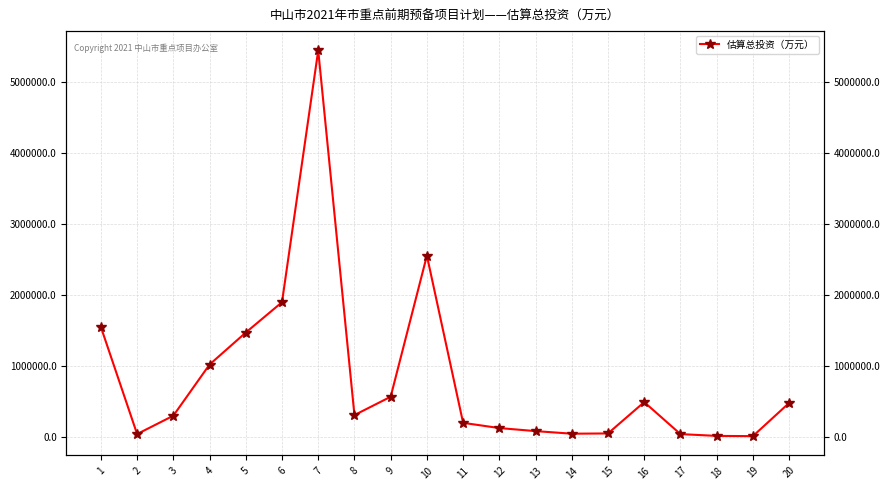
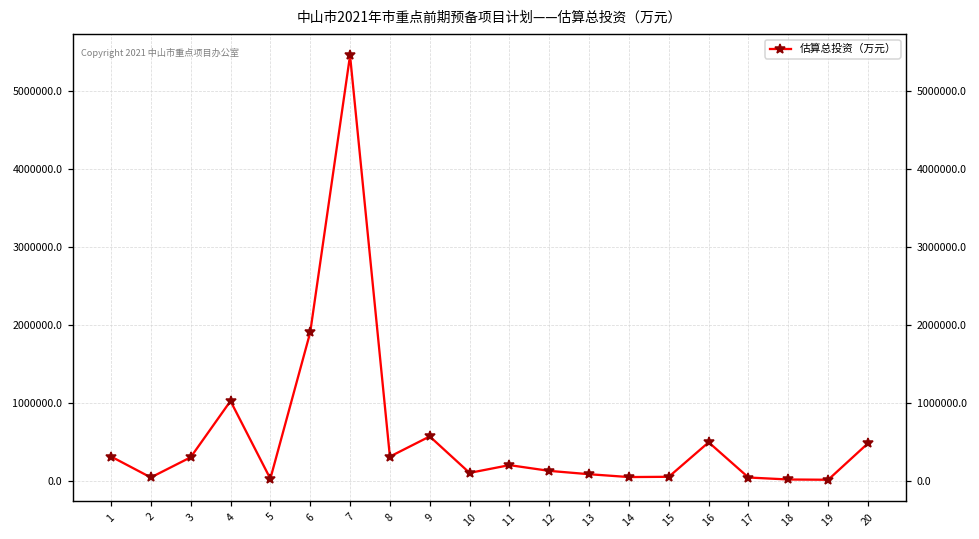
1: 1600000 -> 300000
5: 1500000 -> 0
10: 2600000 -> 100000
